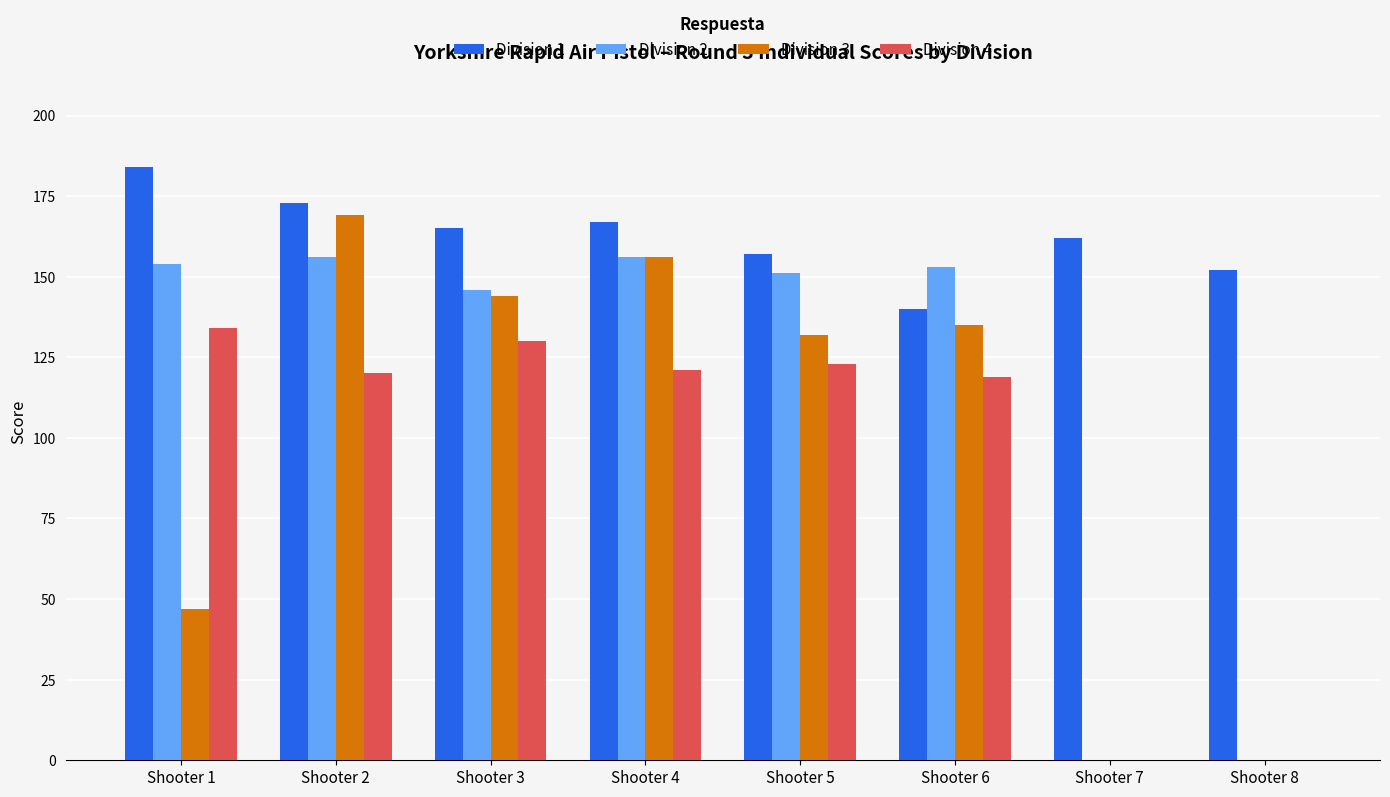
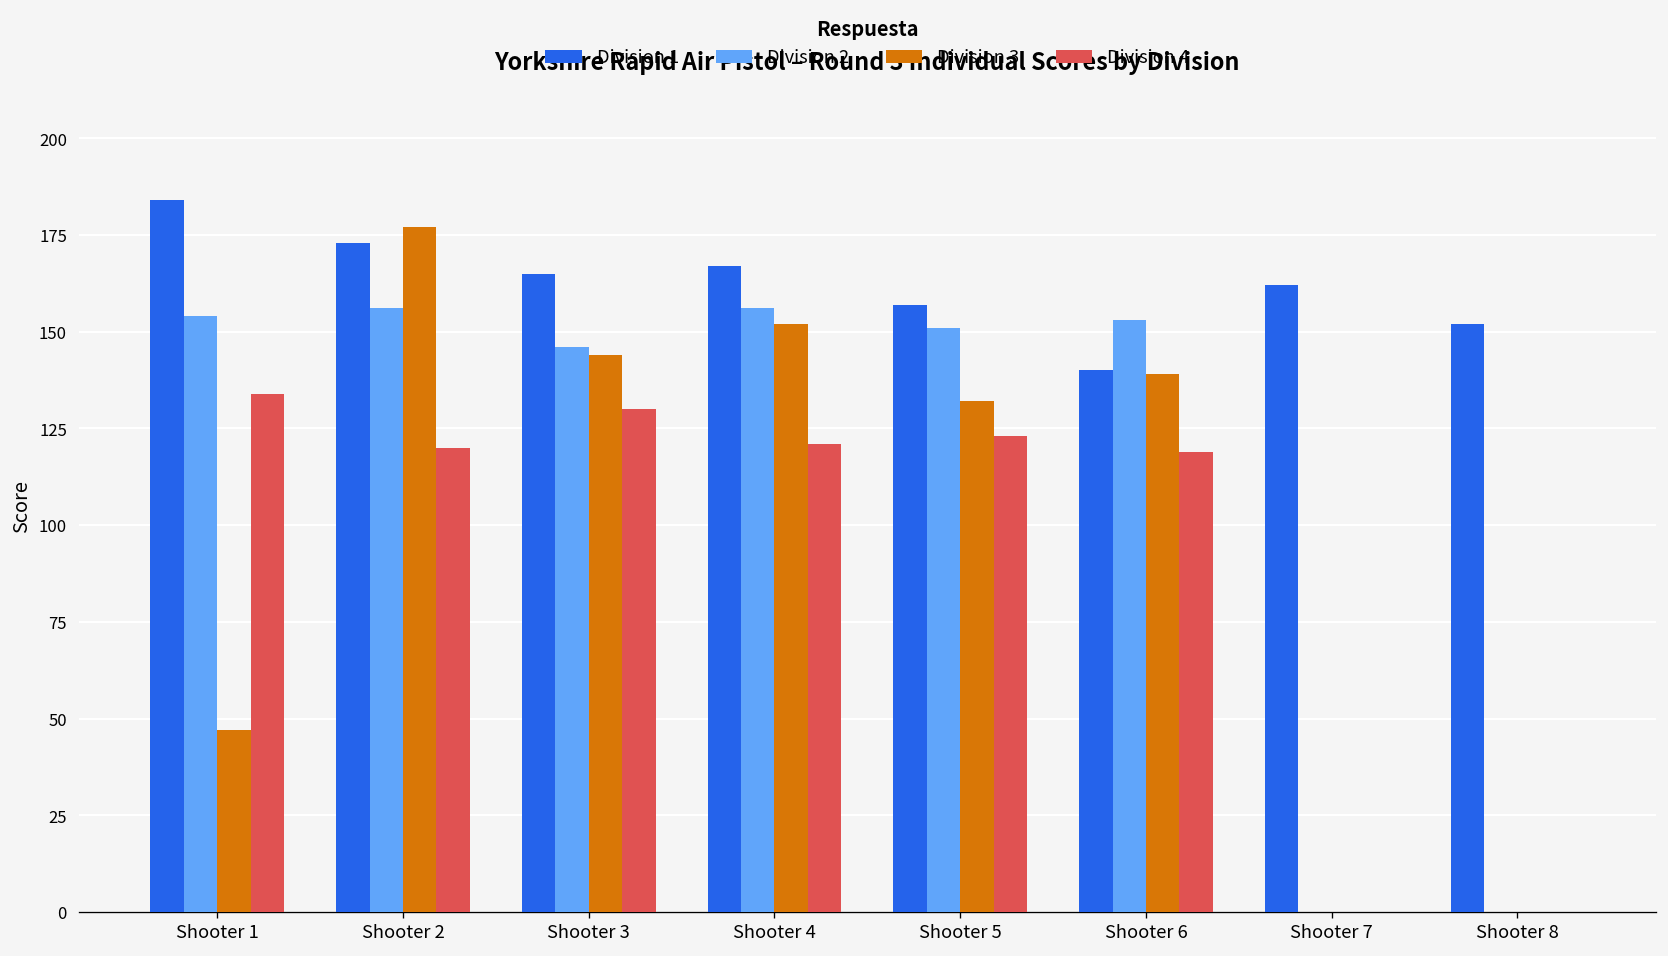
Division 3, Shooter 2: 169 -> 177
Division 3, Shooter 4: 156 -> 152
Division 3, Shooter 6: 135 -> 139
